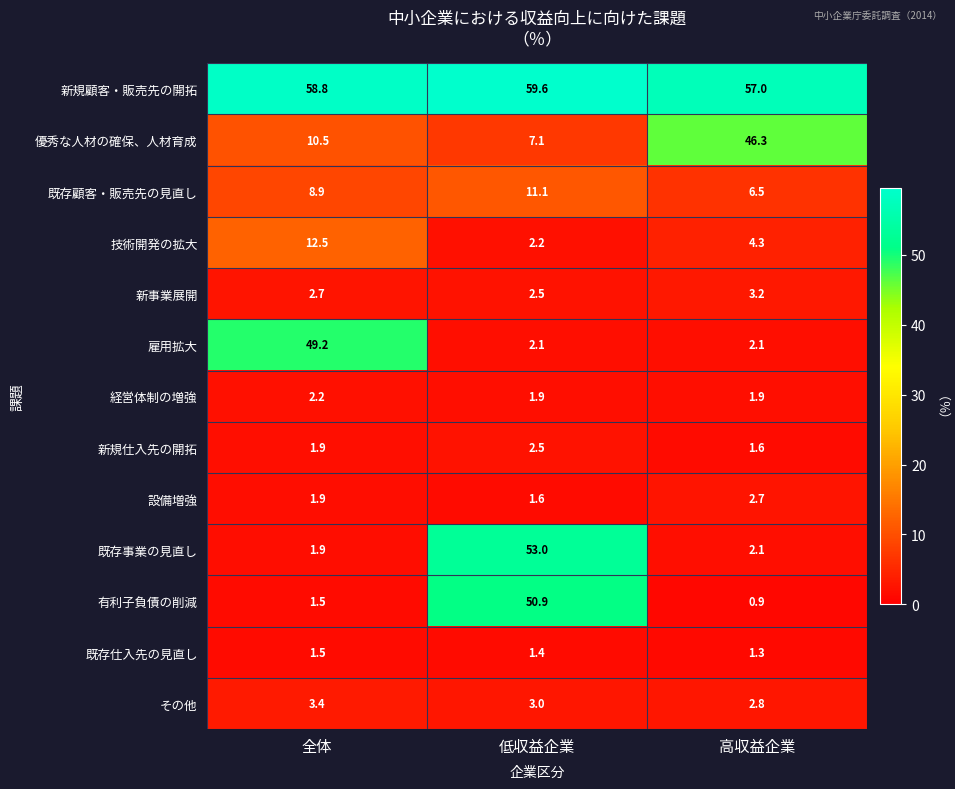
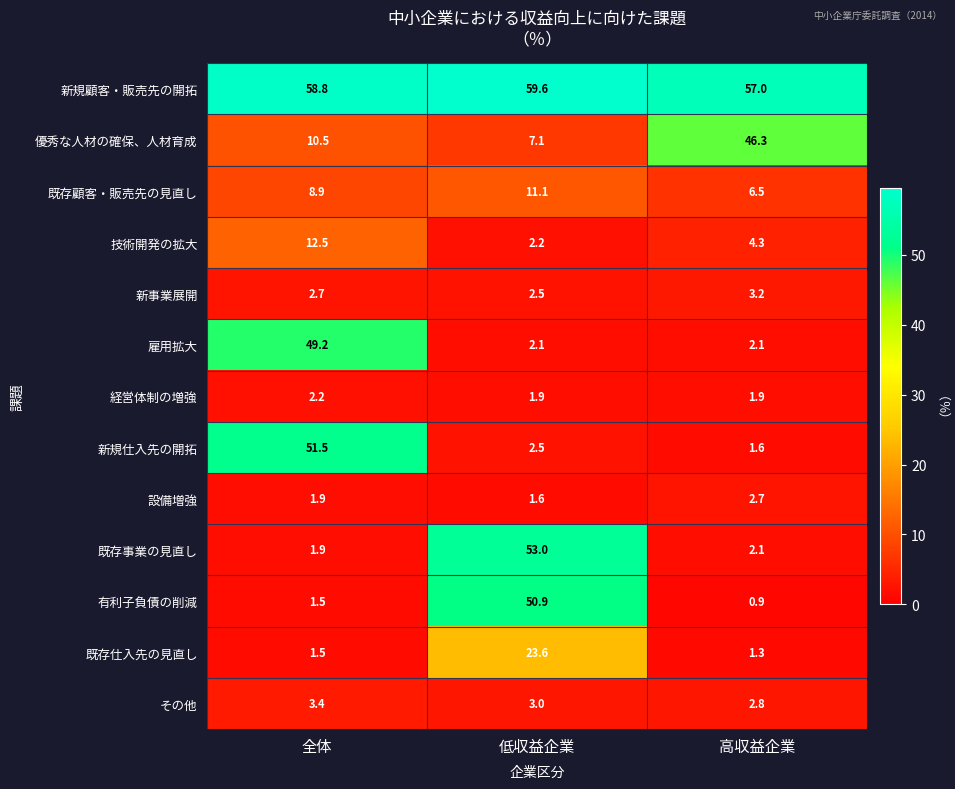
新規仕入先の開拓, 全体: 1.9 -> 51.5
既存仕入先の見直し, 低収益企業: 1.4 -> 23.6
